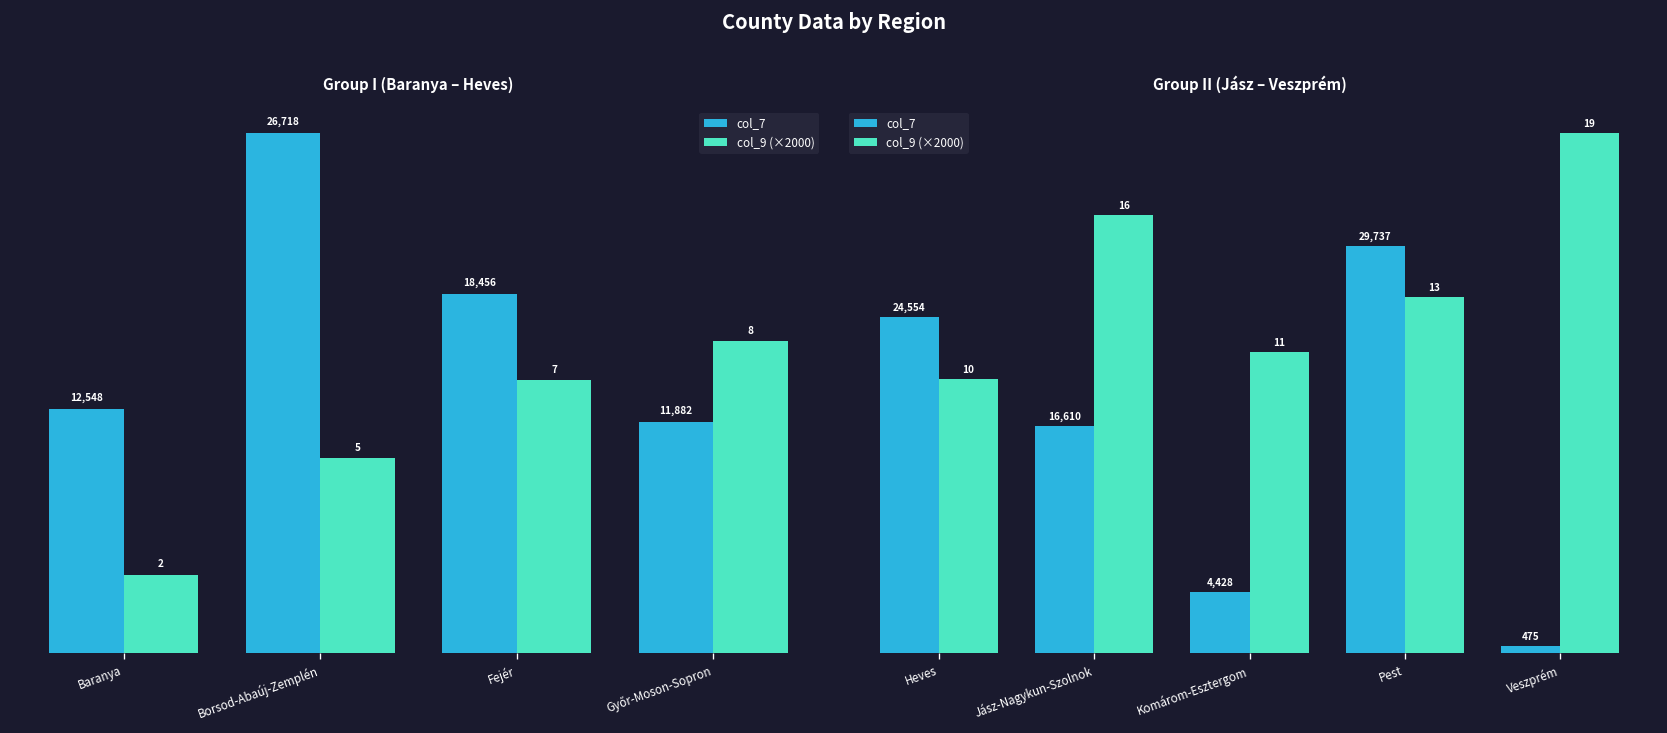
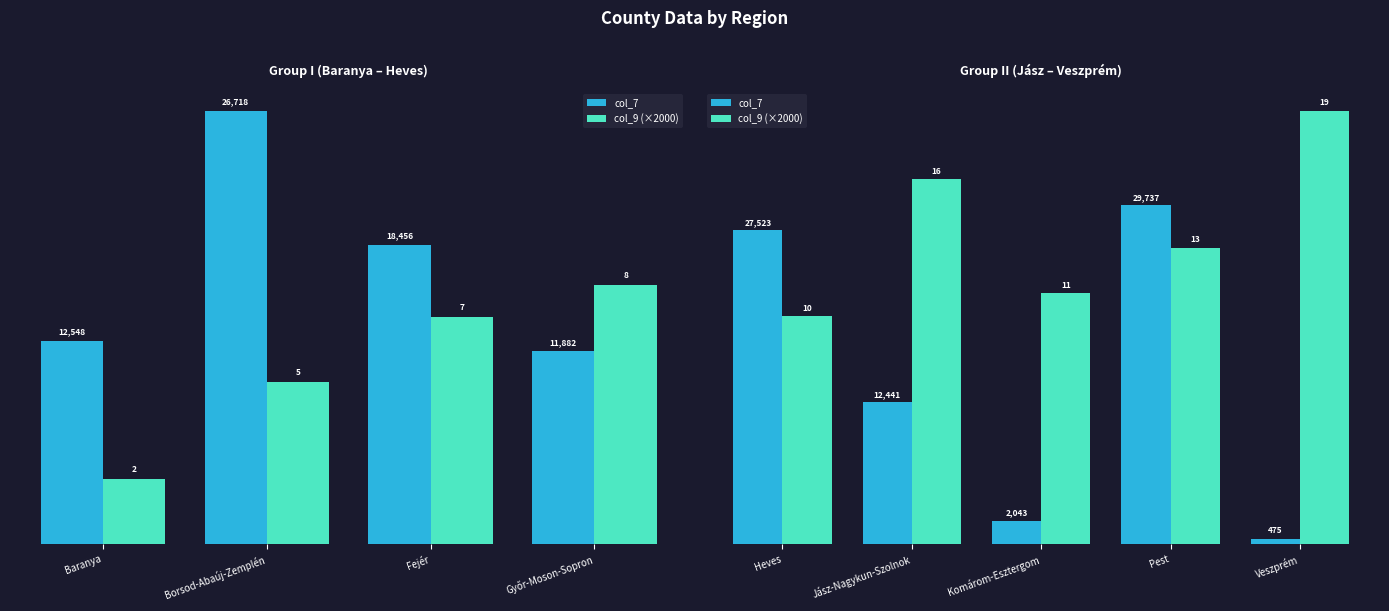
Group II (Jász – Veszprém), col_7, Heves: 24,554 -> 27,523
Group II (Jász – Veszprém), col_7, Jász-Nagykun-Szolnok: 16,610 -> 12,441
Group II (Jász – Veszprém), col_7, Komárom-Esztergom: 4,428 -> 2,043
